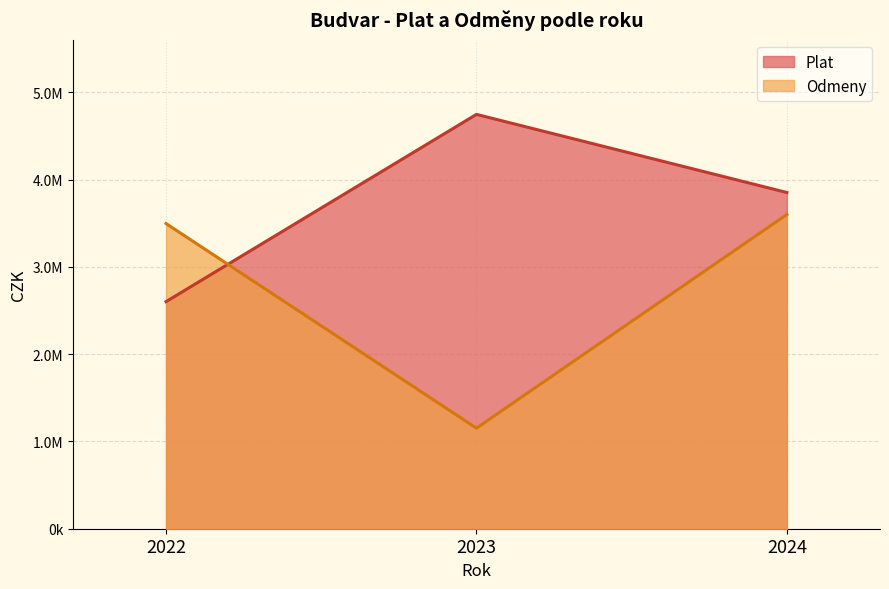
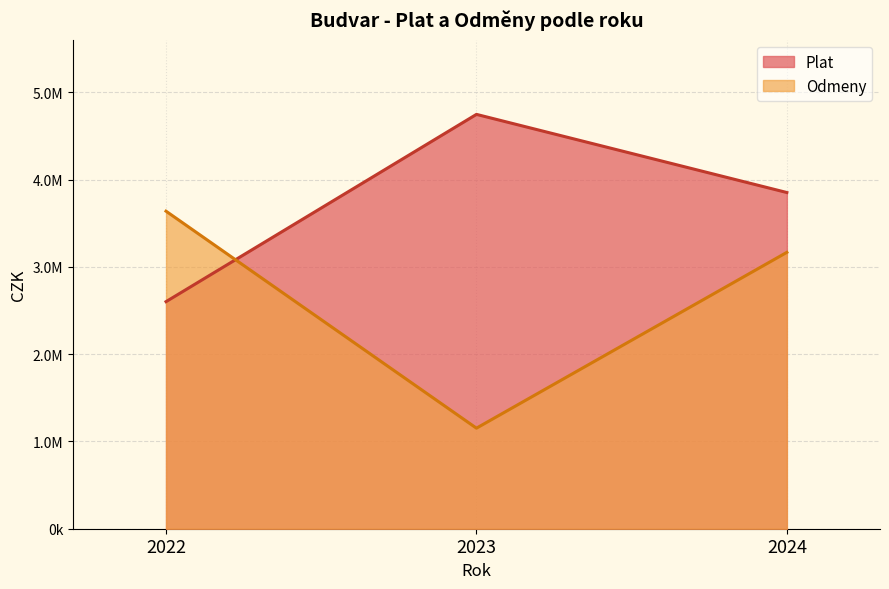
Odmeny, 2022: 3500000 -> 3600000
Odmeny, 2024: 3600000 -> 3200000
